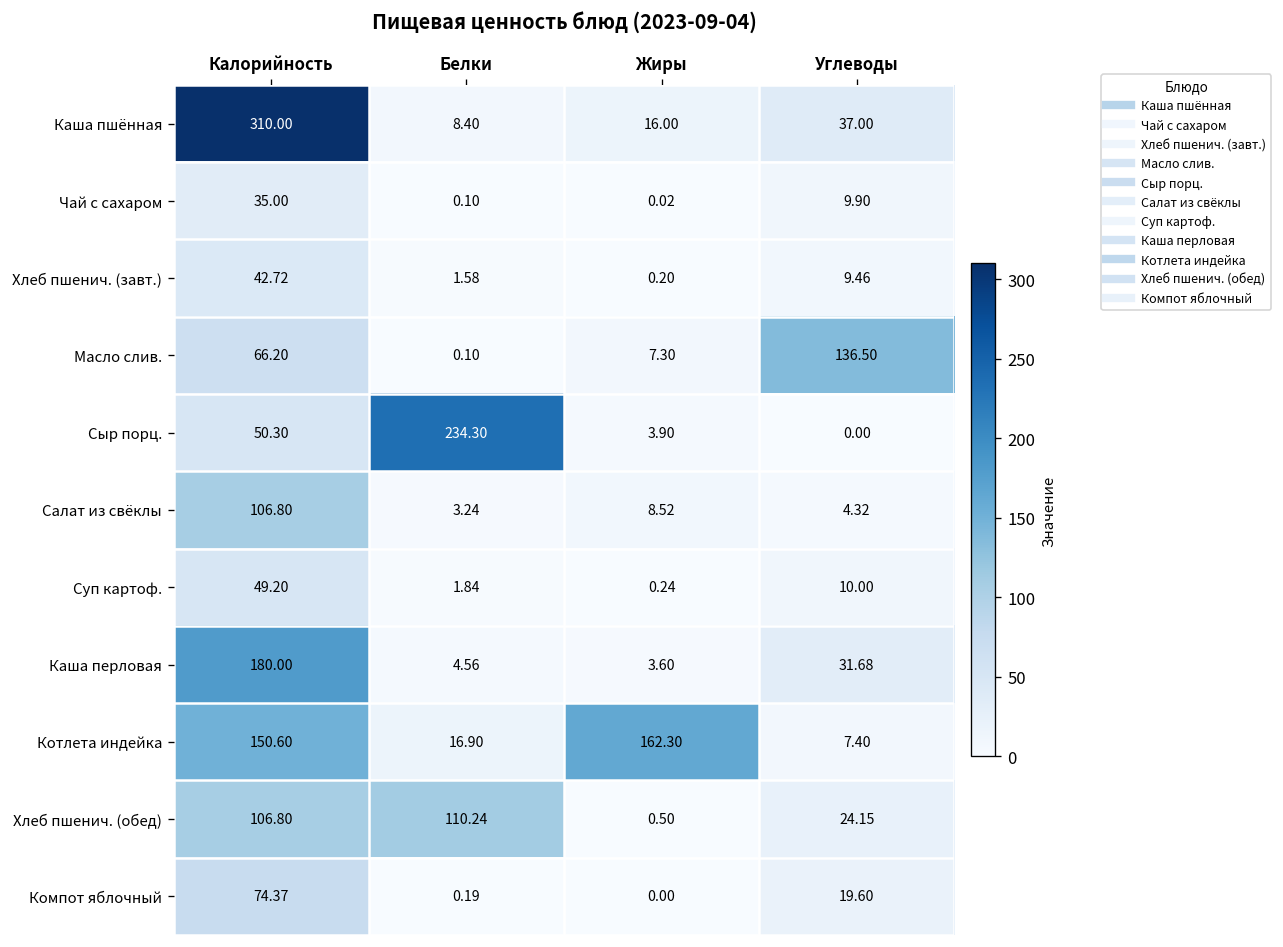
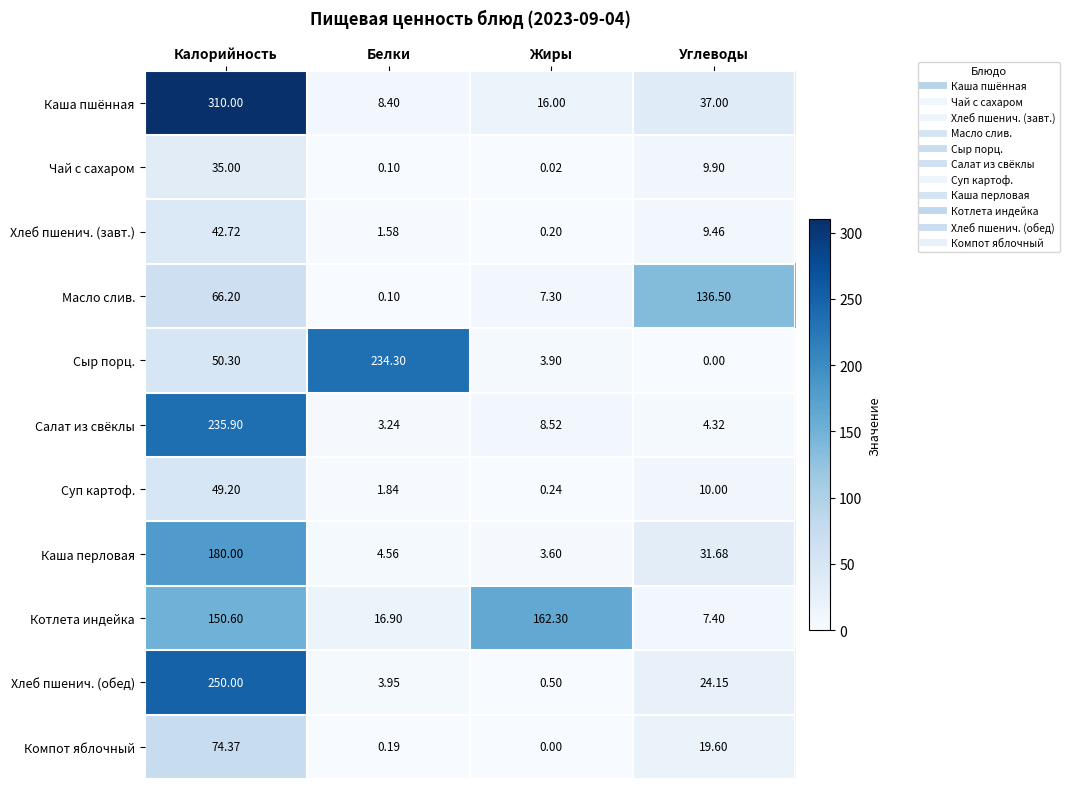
Салат из свёклы, Калорийность: 106.80 -> 235.90
Хлеб пшенич. (обед), Калорийность: 106.80 -> 250.00
Хлеб пшенич. (обед), Белки: 110.24 -> 3.95
